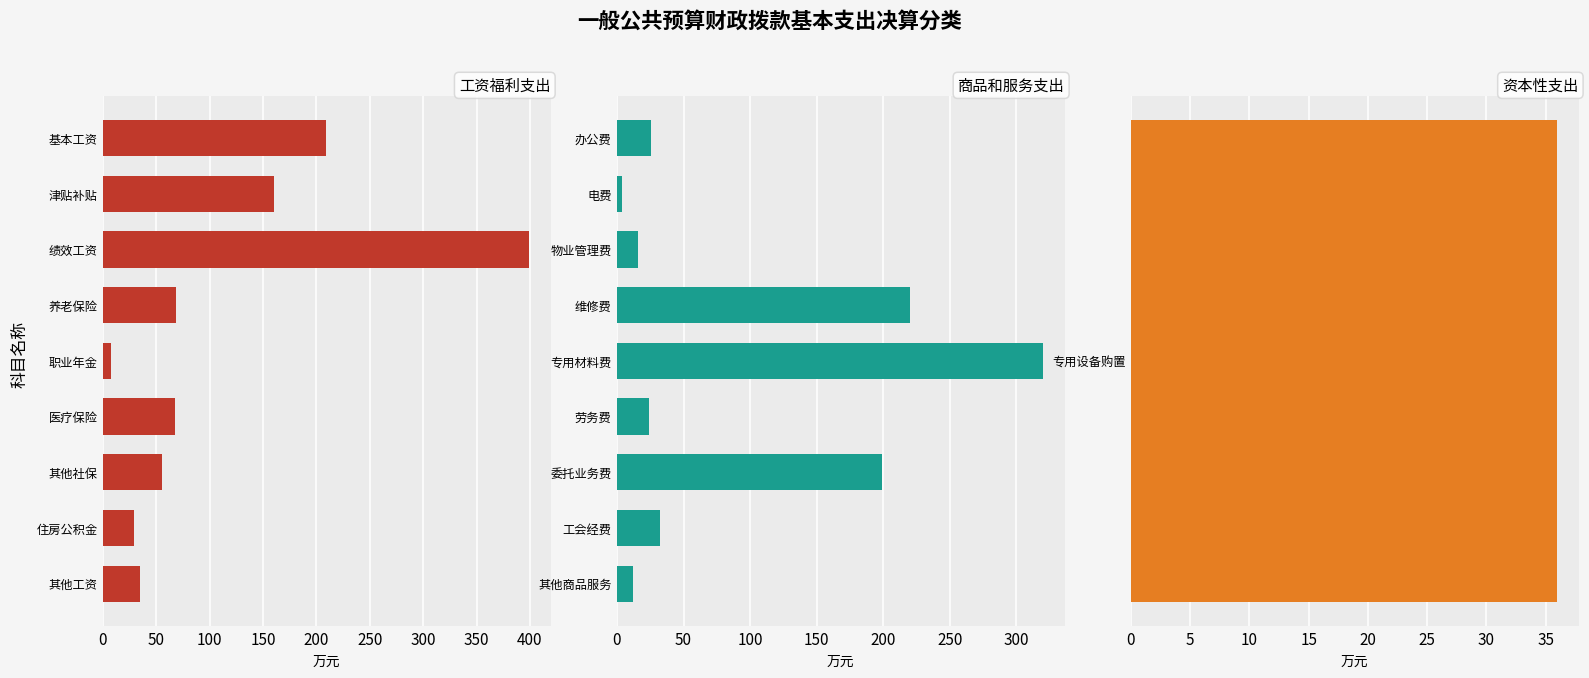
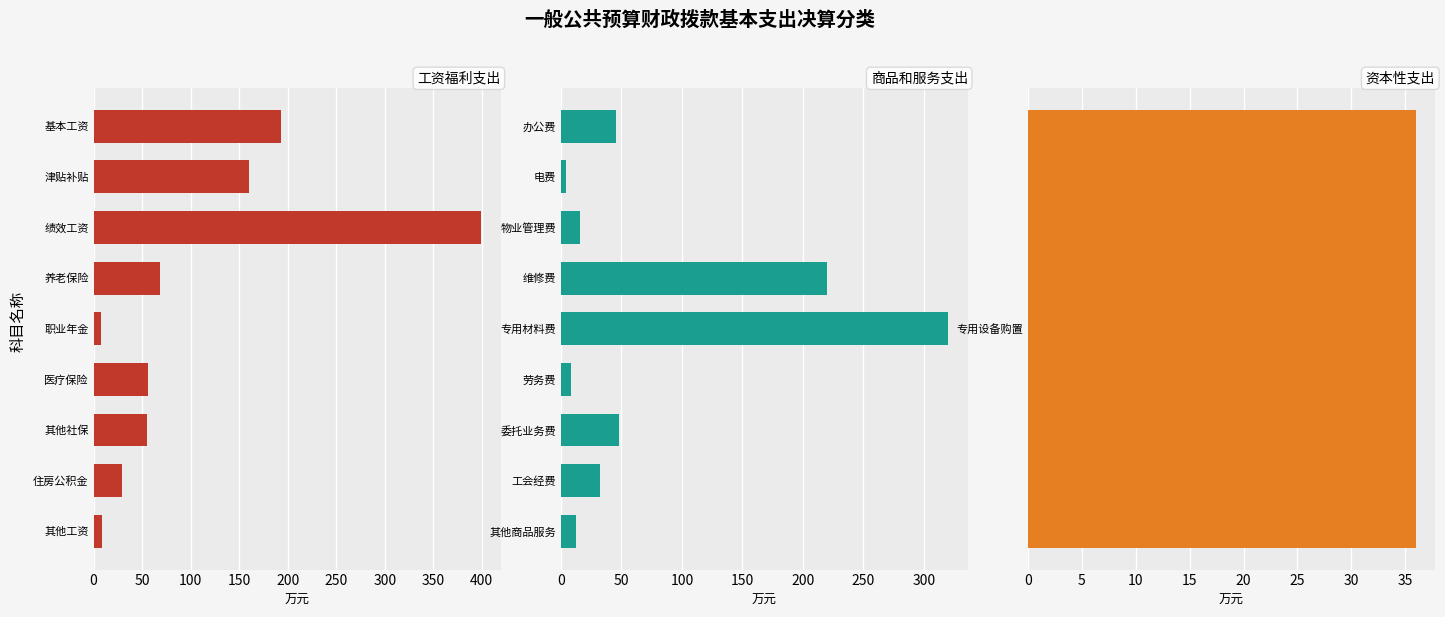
工资福利支出, 基本工资: 210 -> 190
工资福利支出, 医疗保险: 70 -> 60
工资福利支出, 其他工资: 30 -> 10
商品和服务支出, 办公费: 25 -> 46
商品和服务支出, 劳务费: 24 -> 9
商品和服务支出, 委托业务费: 199 -> 48
